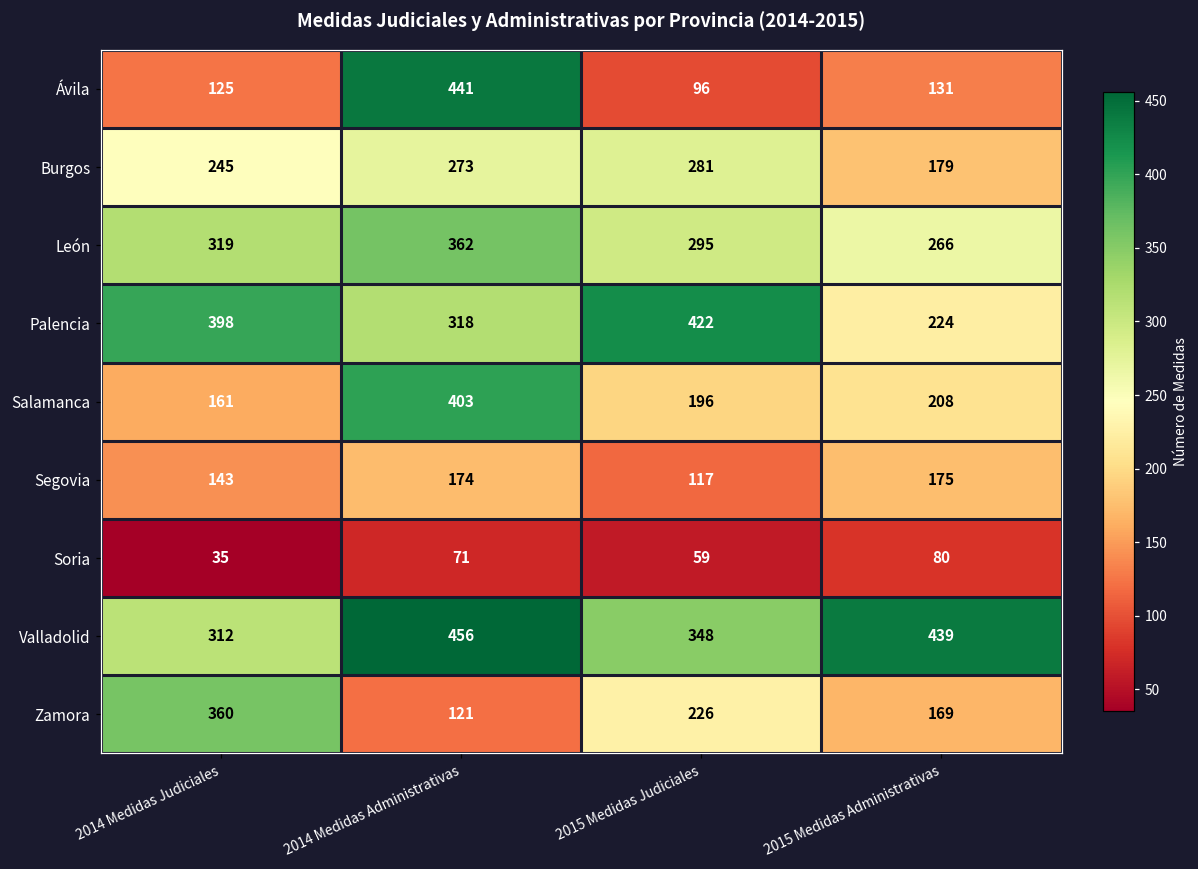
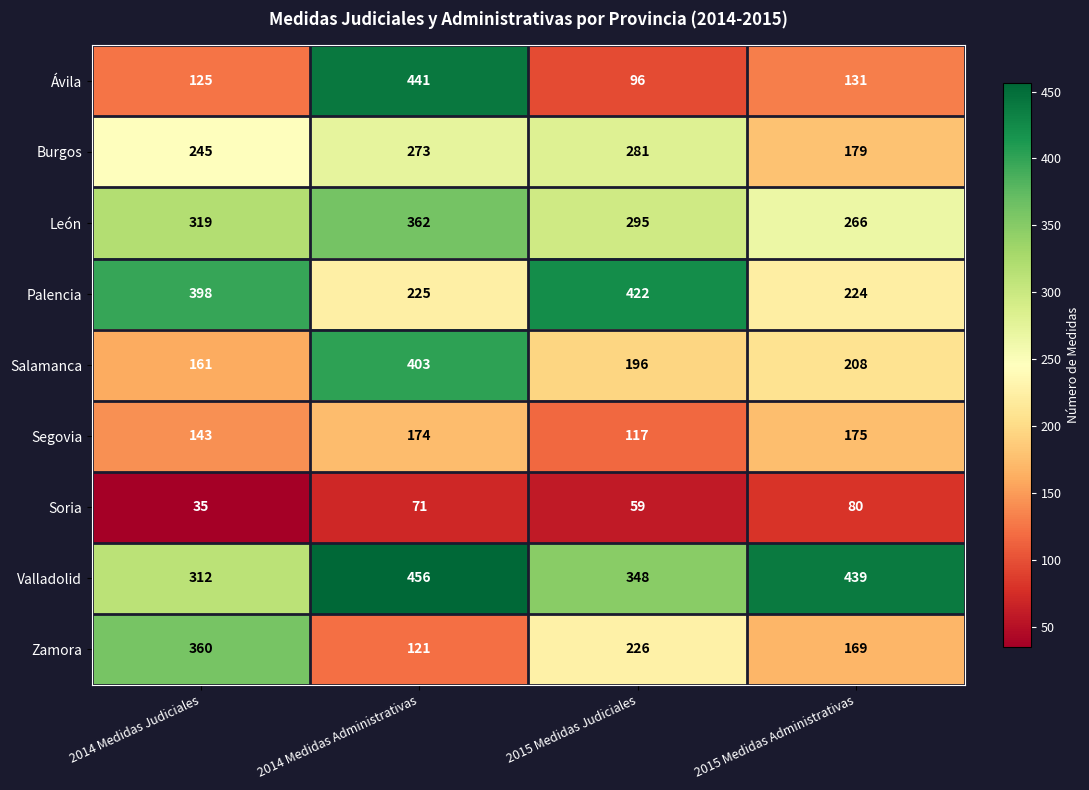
Palencia, 2014 Medidas Administrativas: 318 -> 225
